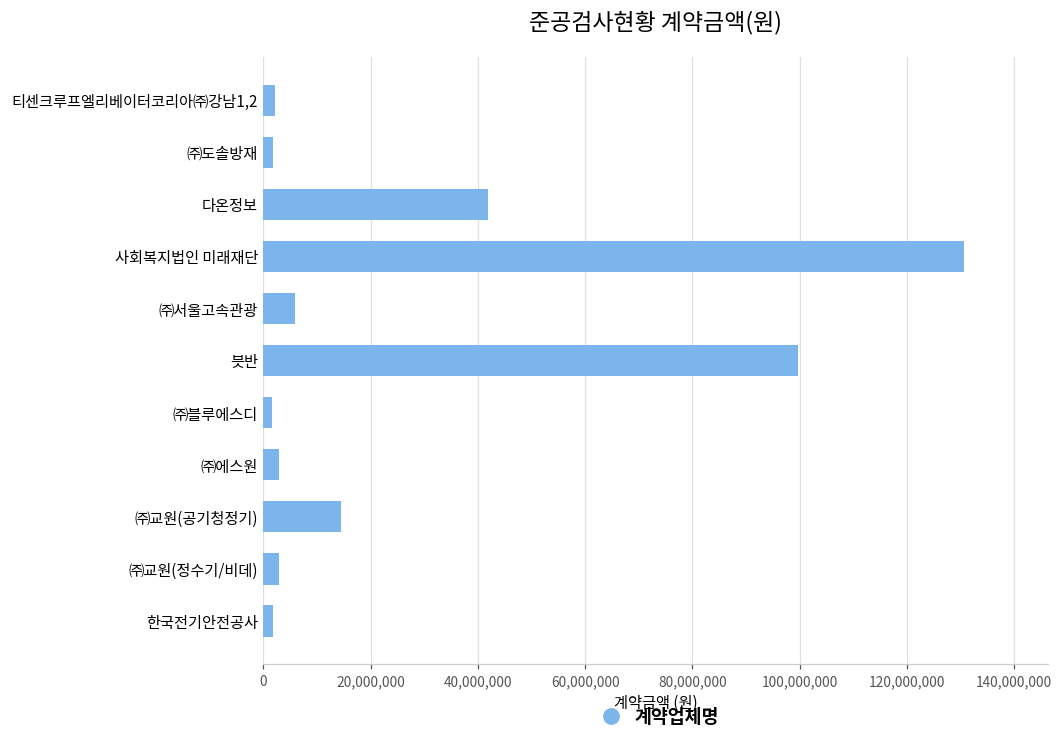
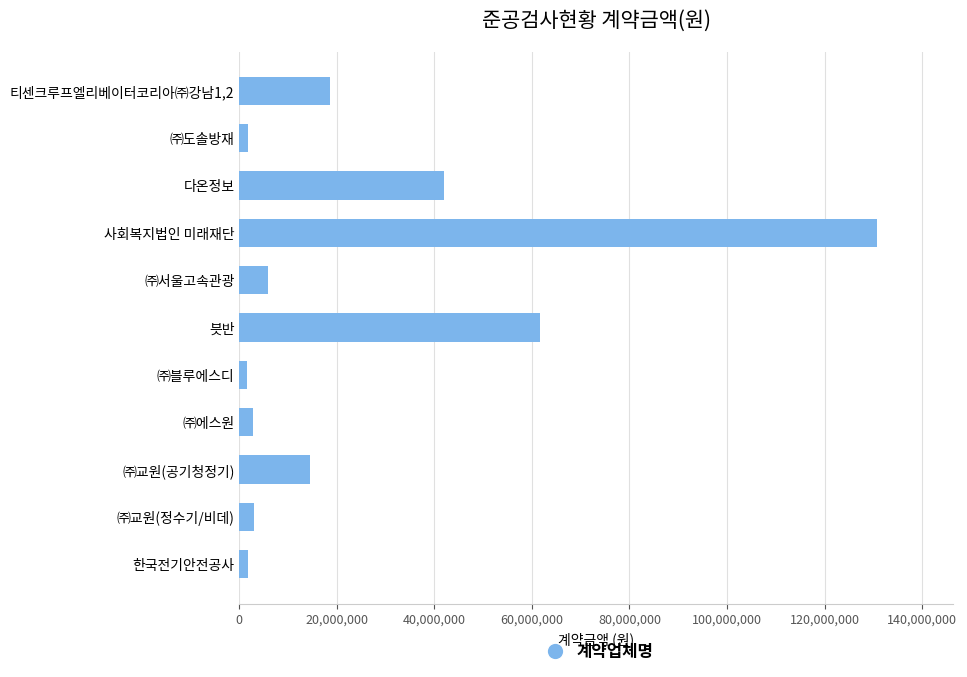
티센크루프엘리베이터코리아㈜강남1,2: 2,000,000 -> 19,000,000
븟반: 100,000,000 -> 62,000,000
